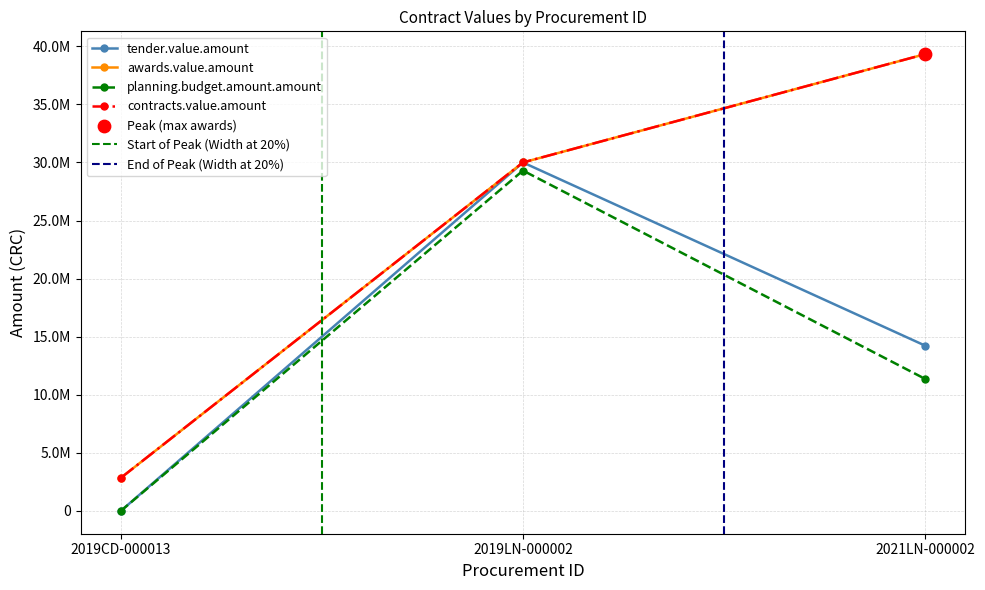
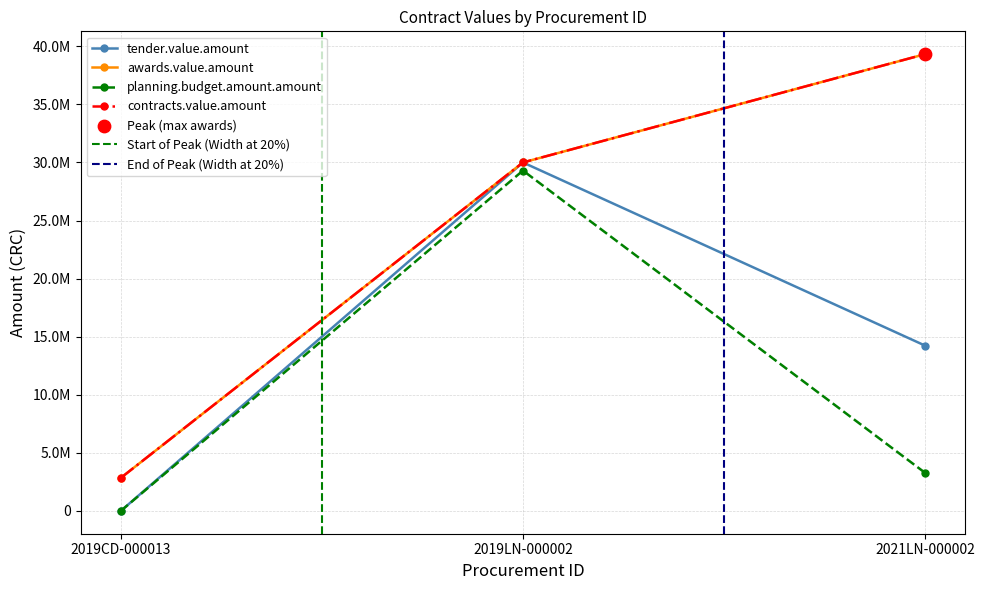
planning.budget.amount.amount, 2021LN-000002: 11400000 -> 3300000
